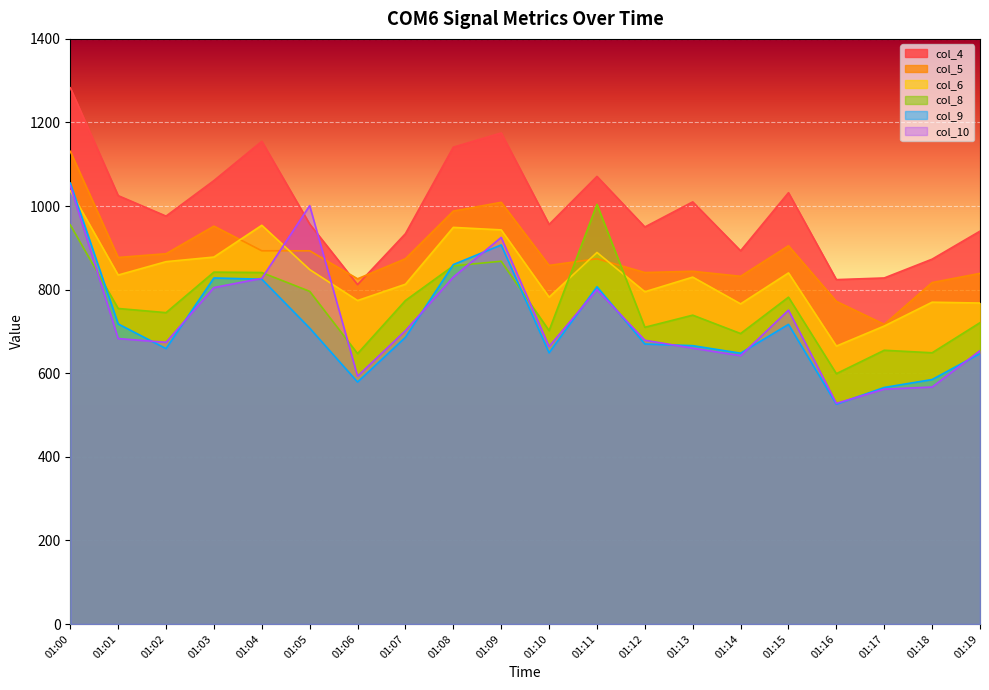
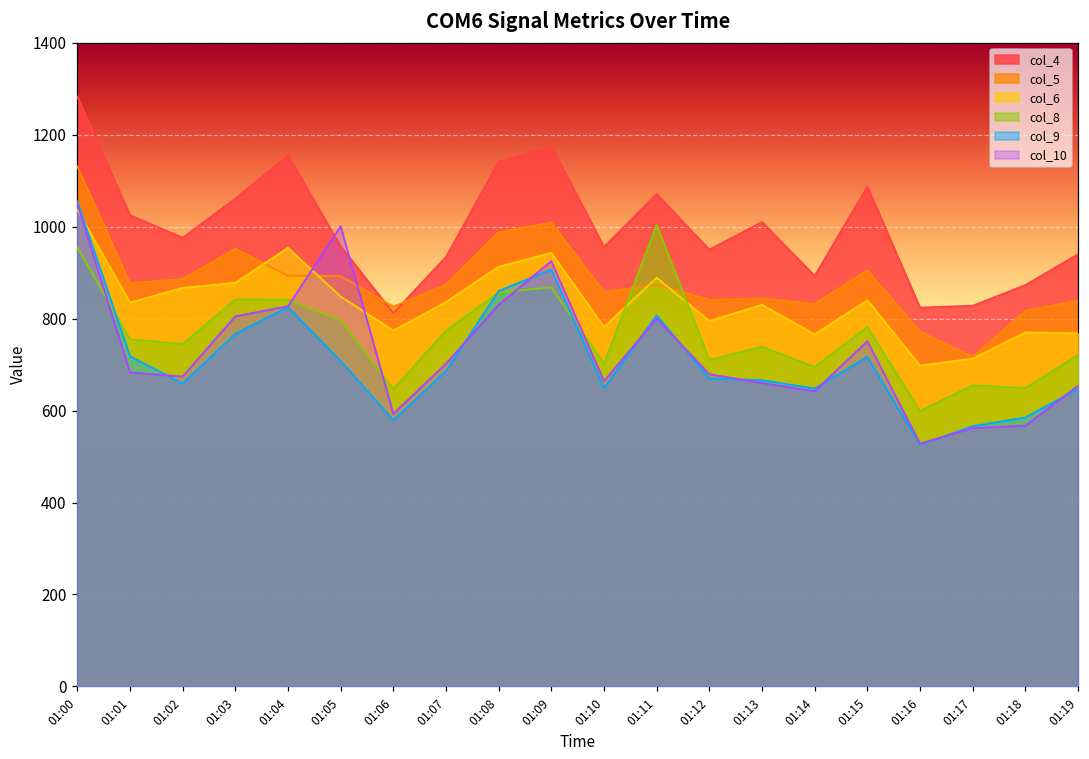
col_9, 01:03: 830 -> 770
col_6, 01:07: 810 -> 840
col_6, 01:08: 950 -> 910
col_4, 01:15: 1030 -> 1090
col_6, 01:16: 670 -> 700
